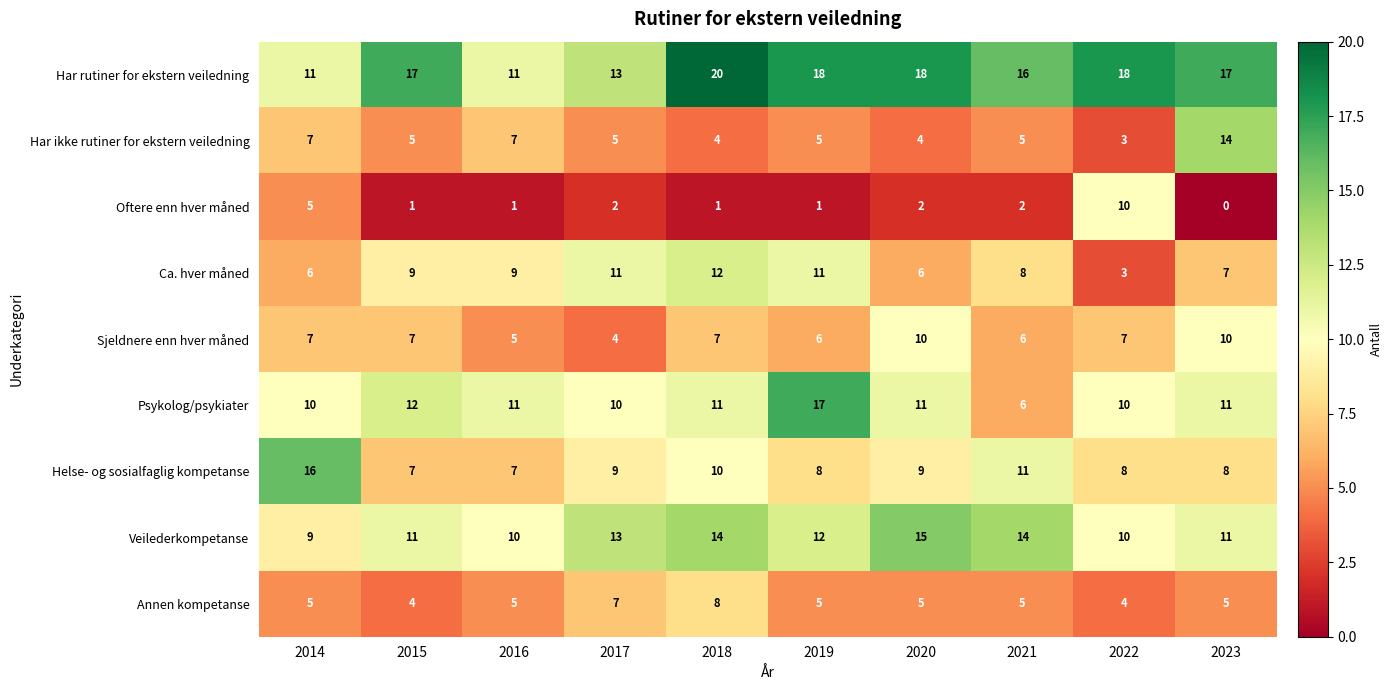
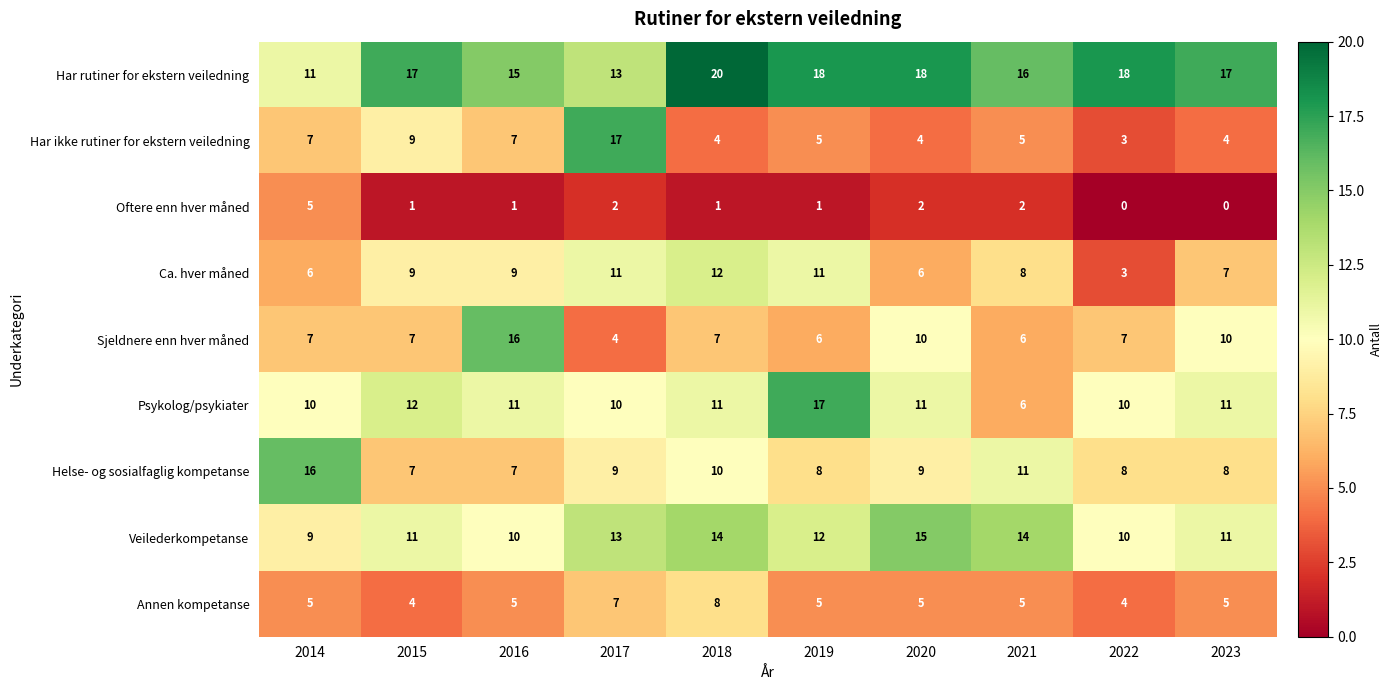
Har rutiner for ekstern veiledning, 2016: 11 -> 15
Har ikke rutiner for ekstern veiledning, 2015: 5 -> 9
Har ikke rutiner for ekstern veiledning, 2017: 5 -> 17
Har ikke rutiner for ekstern veiledning, 2023: 14 -> 4
Oftere enn hver måned, 2022: 10 -> 0
Sjeldnere enn hver måned, 2016: 5 -> 16
